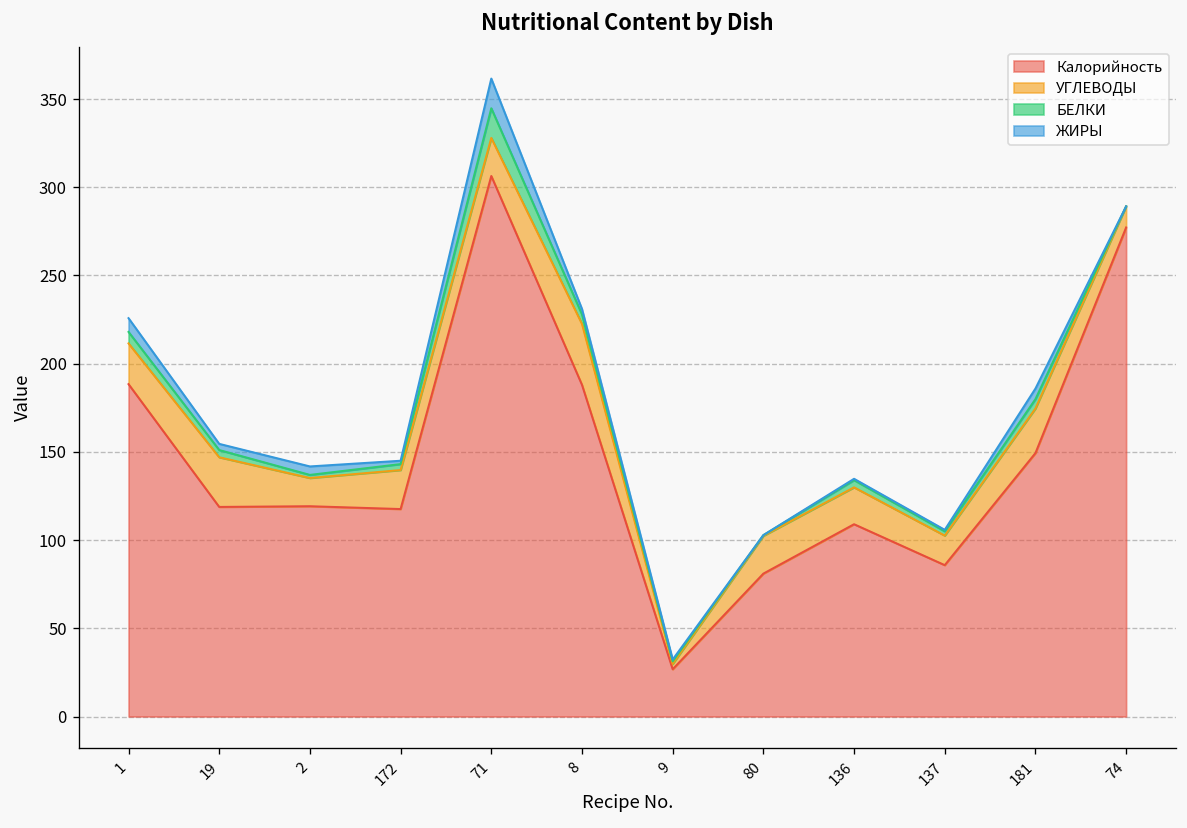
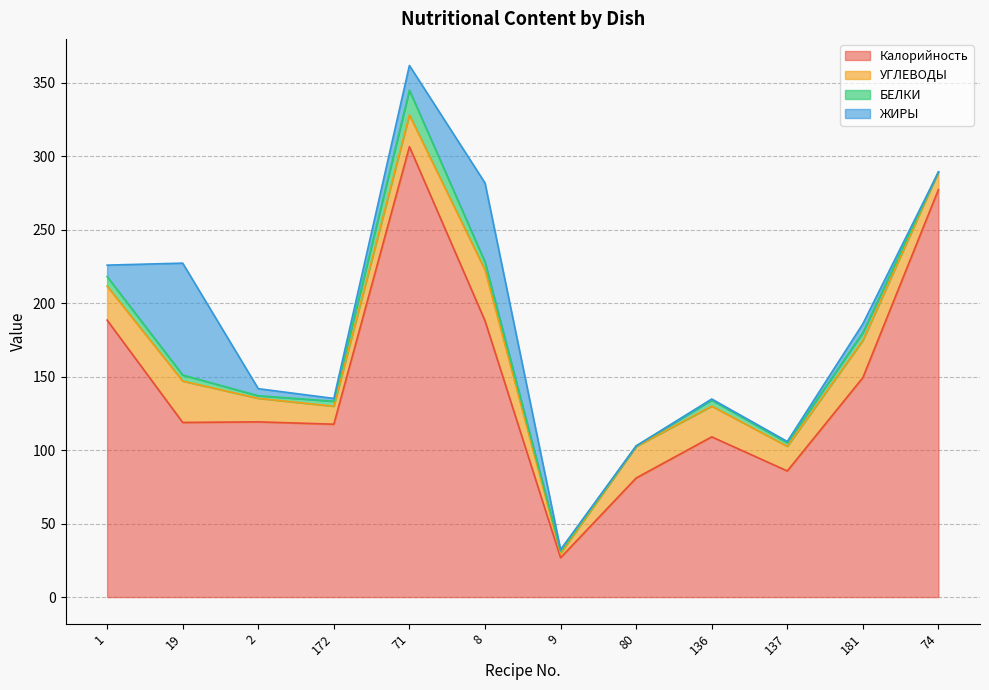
ЖИРЫ, 19: 4 -> 76
УГЛЕВОДЫ, 172: 22 -> 12
ЖИРЫ, 8: 3 -> 54
